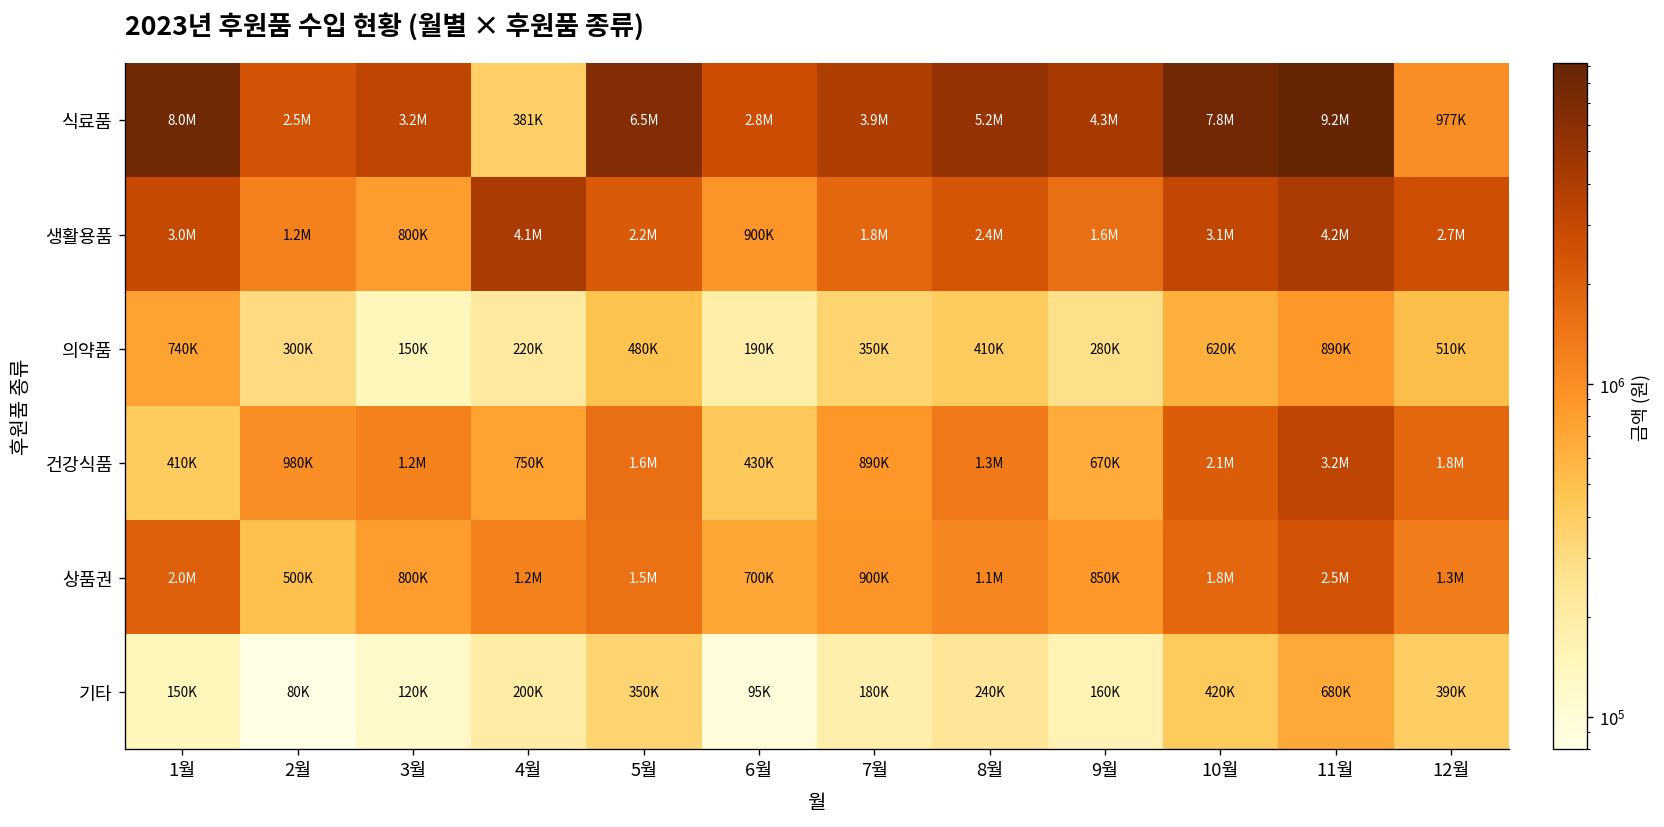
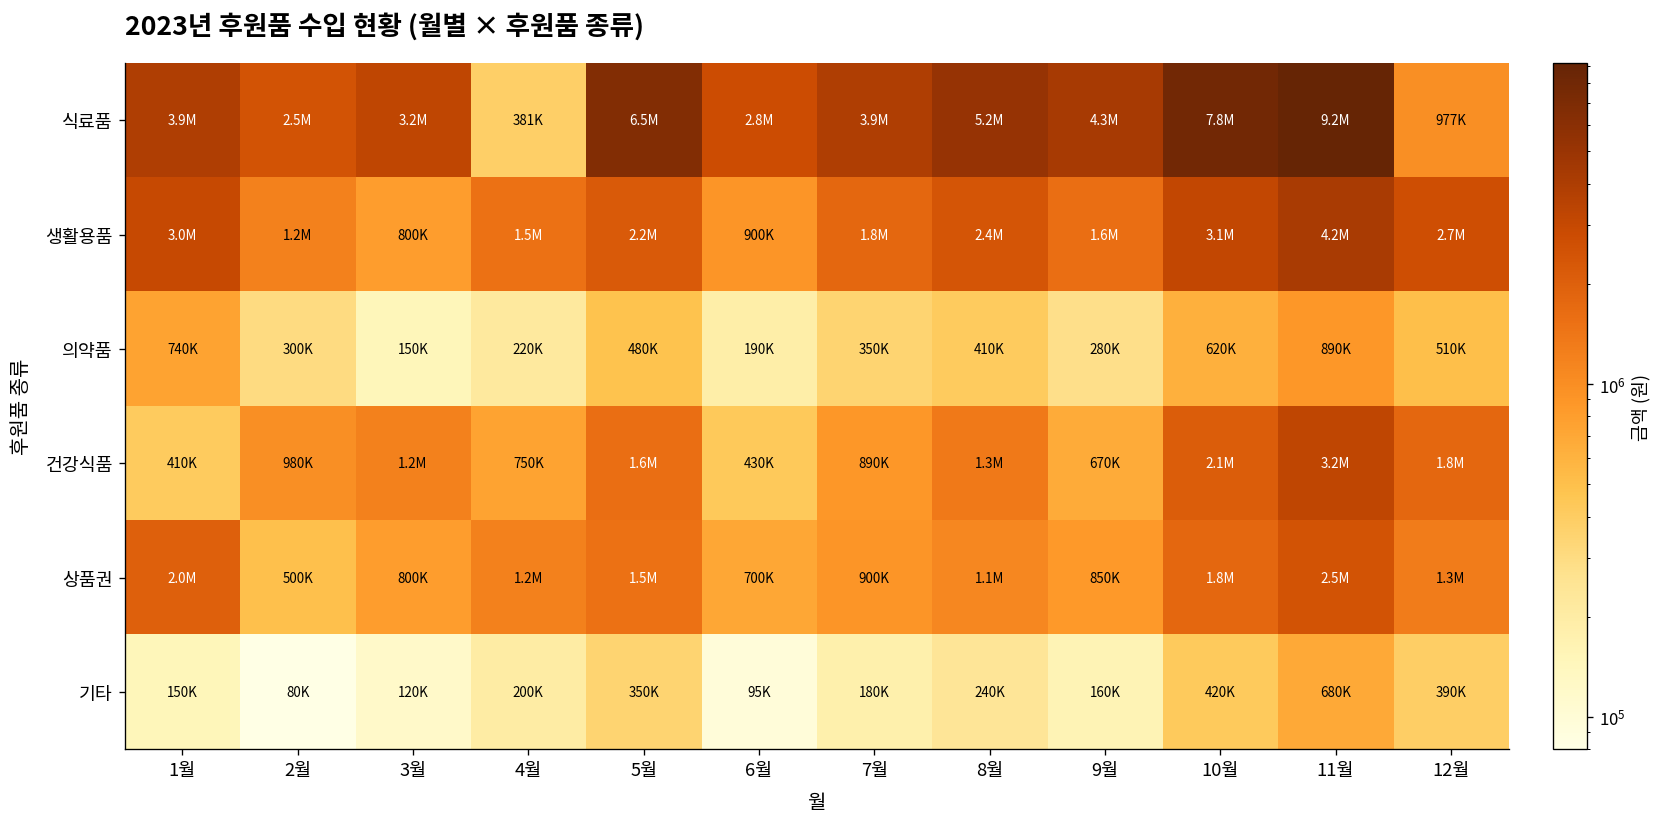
식료품, 1월: 8.0M -> 3.9M
생활용품, 4월: 4.1M -> 1.5M
